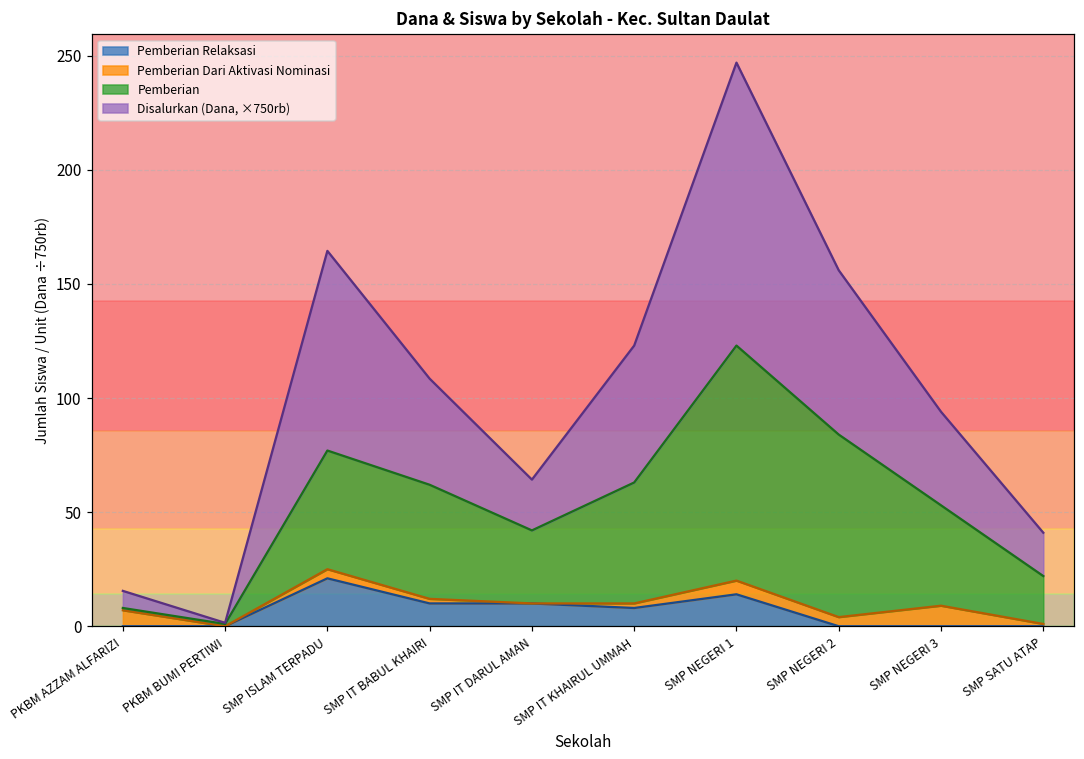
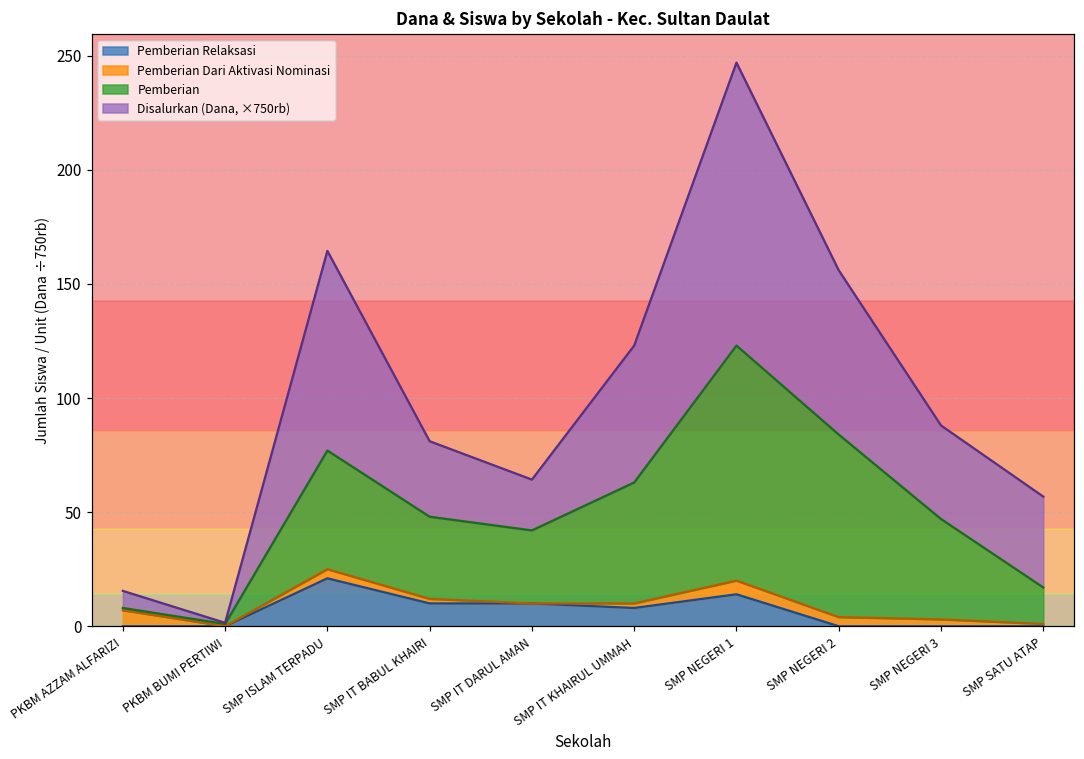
Pemberian, SMP IT BABUL KHAIRI: 50 -> 36
Disalurkan (Dana, ×750rb), SMP IT BABUL KHAIRI: 47 -> 33
Pemberian Dari Aktivasi Nominasi, SMP NEGERI 3: 9 -> 3
Pemberian, SMP SATU ATAP: 21 -> 16
Disalurkan (Dana, ×750rb), SMP SATU ATAP: 19 -> 40
